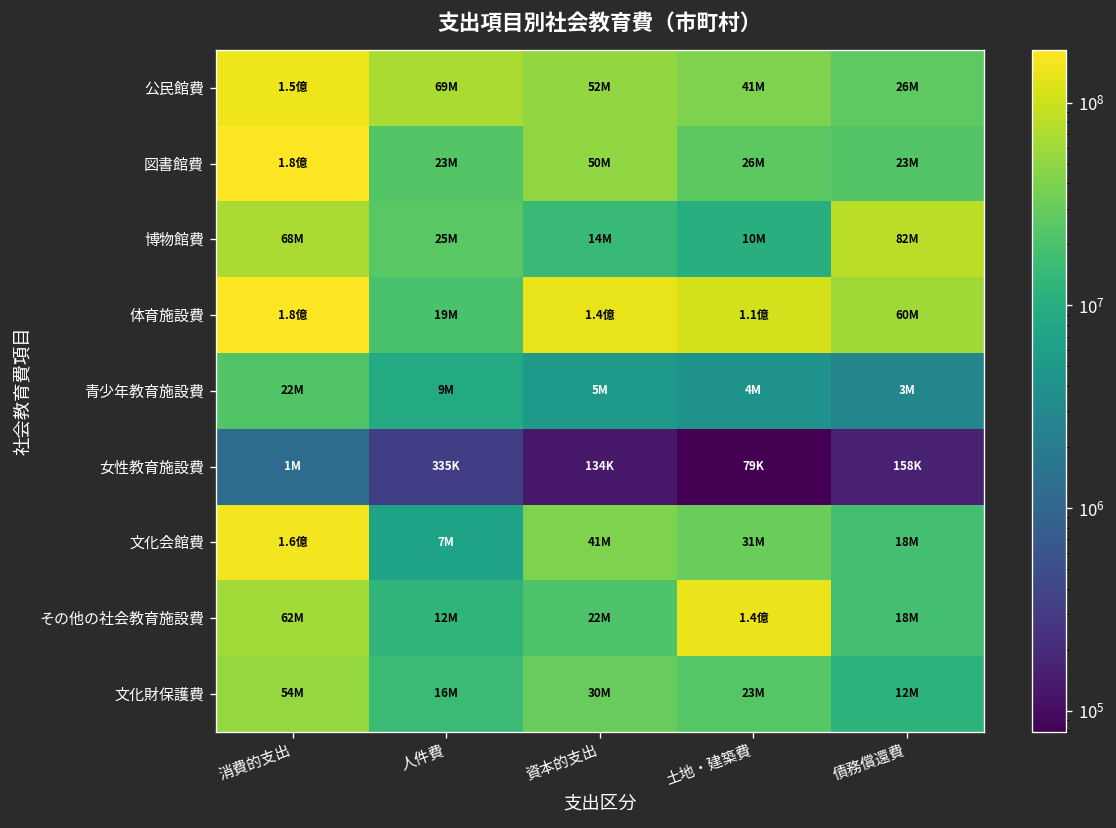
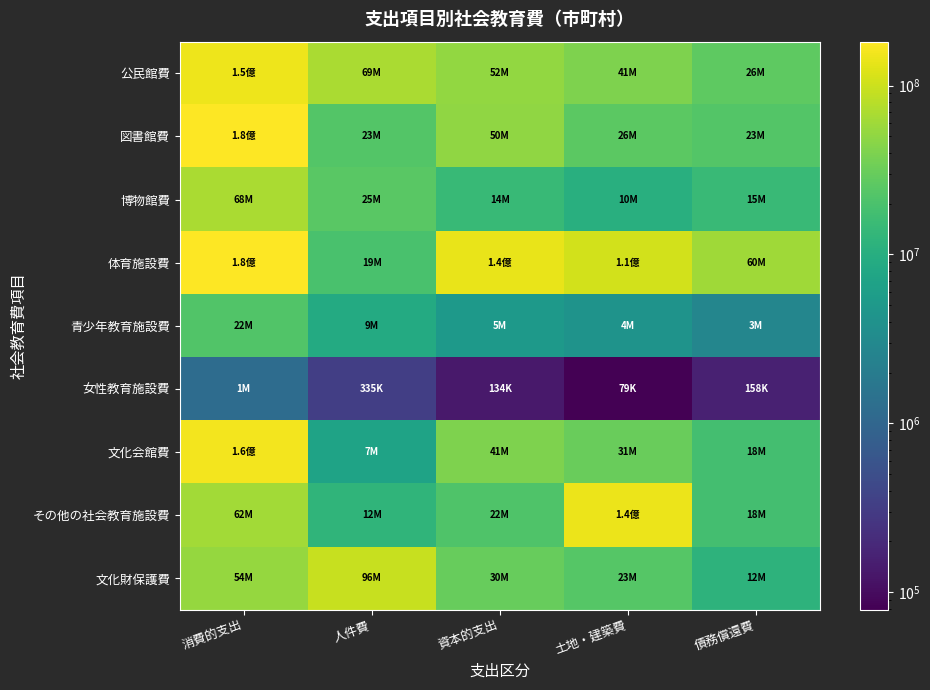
博物館費, 債務償還費: 82M -> 15M
文化財保護費, 人件費: 16M -> 96M
